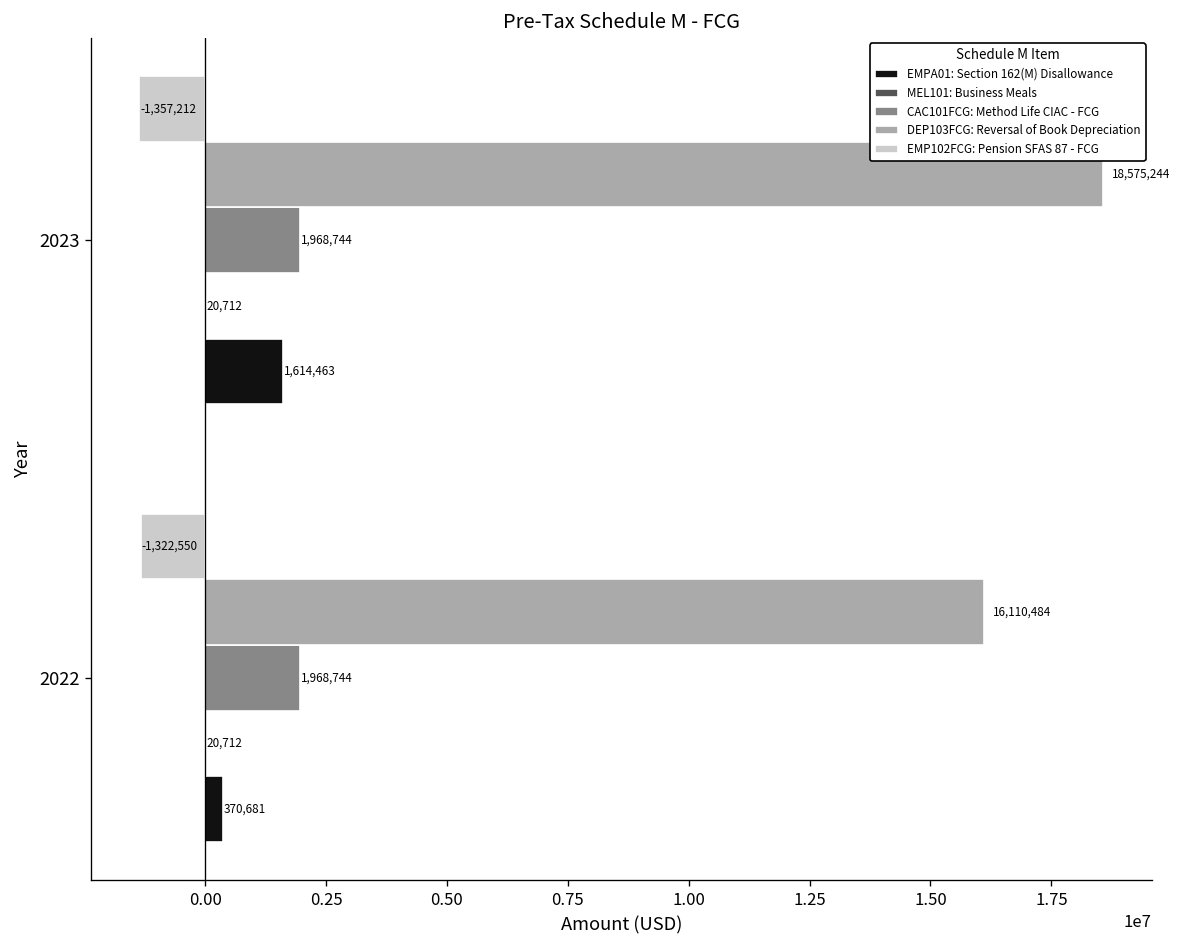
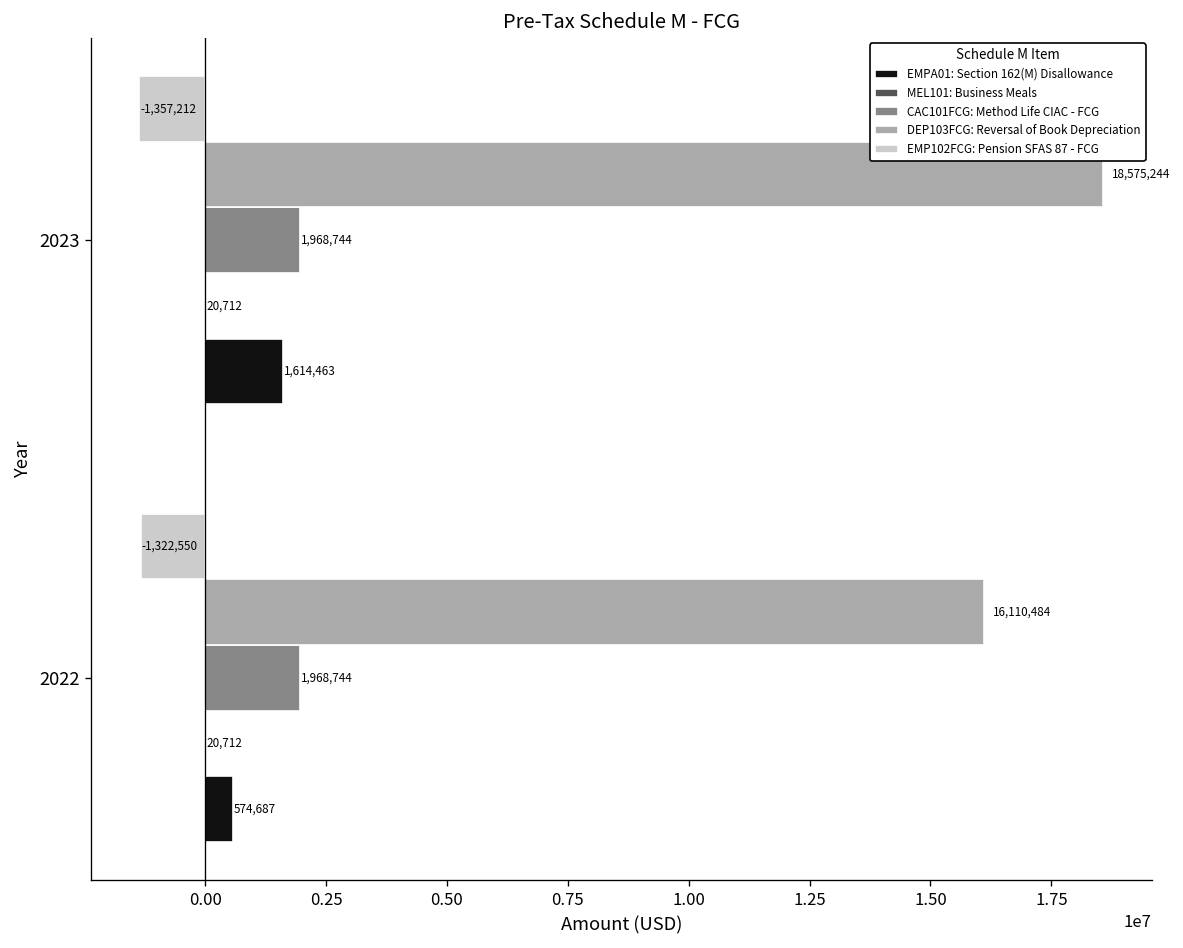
EMPA01: Section 162(M) Disallowance, 2022: 370,681 -> 574,687
